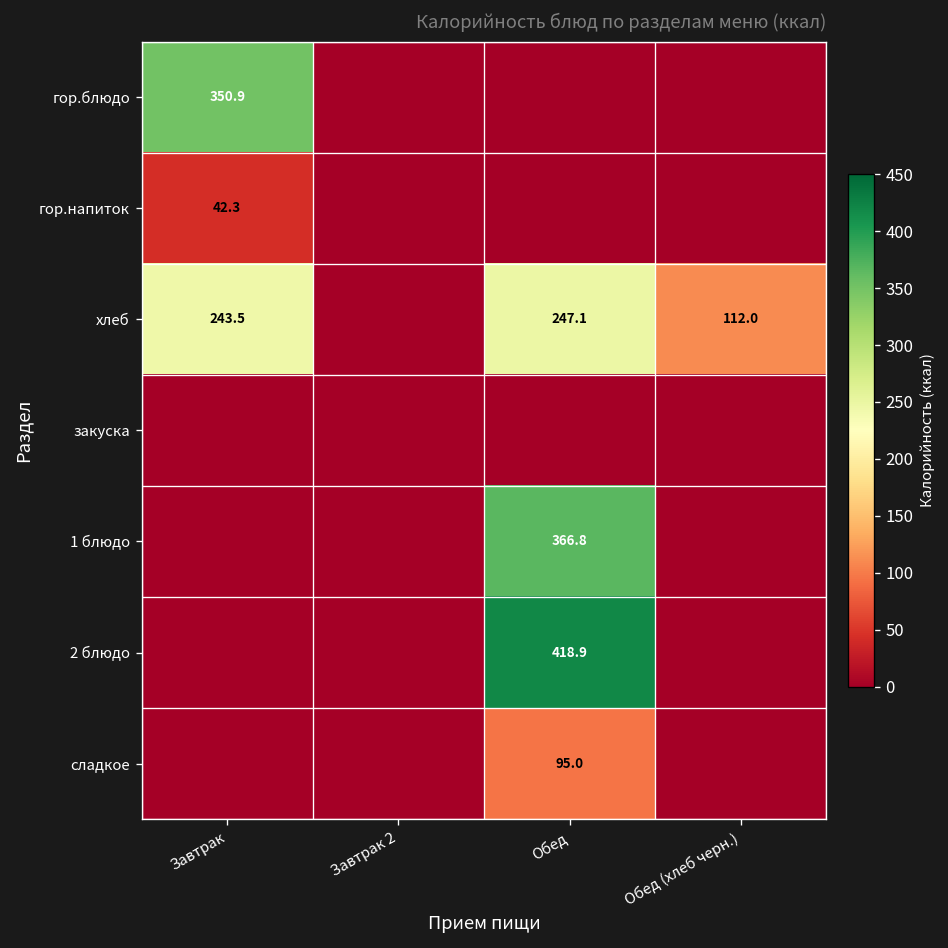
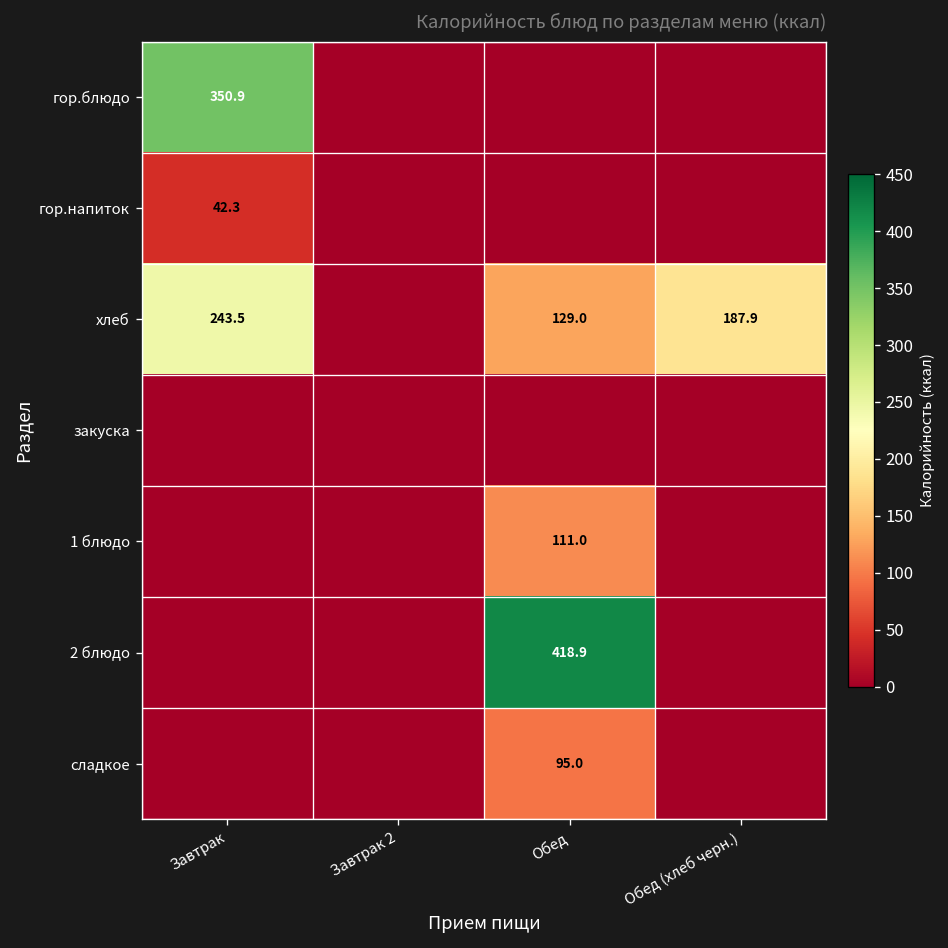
хлеб, Обед: 247.1 -> 129.0
хлеб, Обед (хлеб черн.): 112.0 -> 187.9
1 блюдо, Обед: 366.8 -> 111.0
